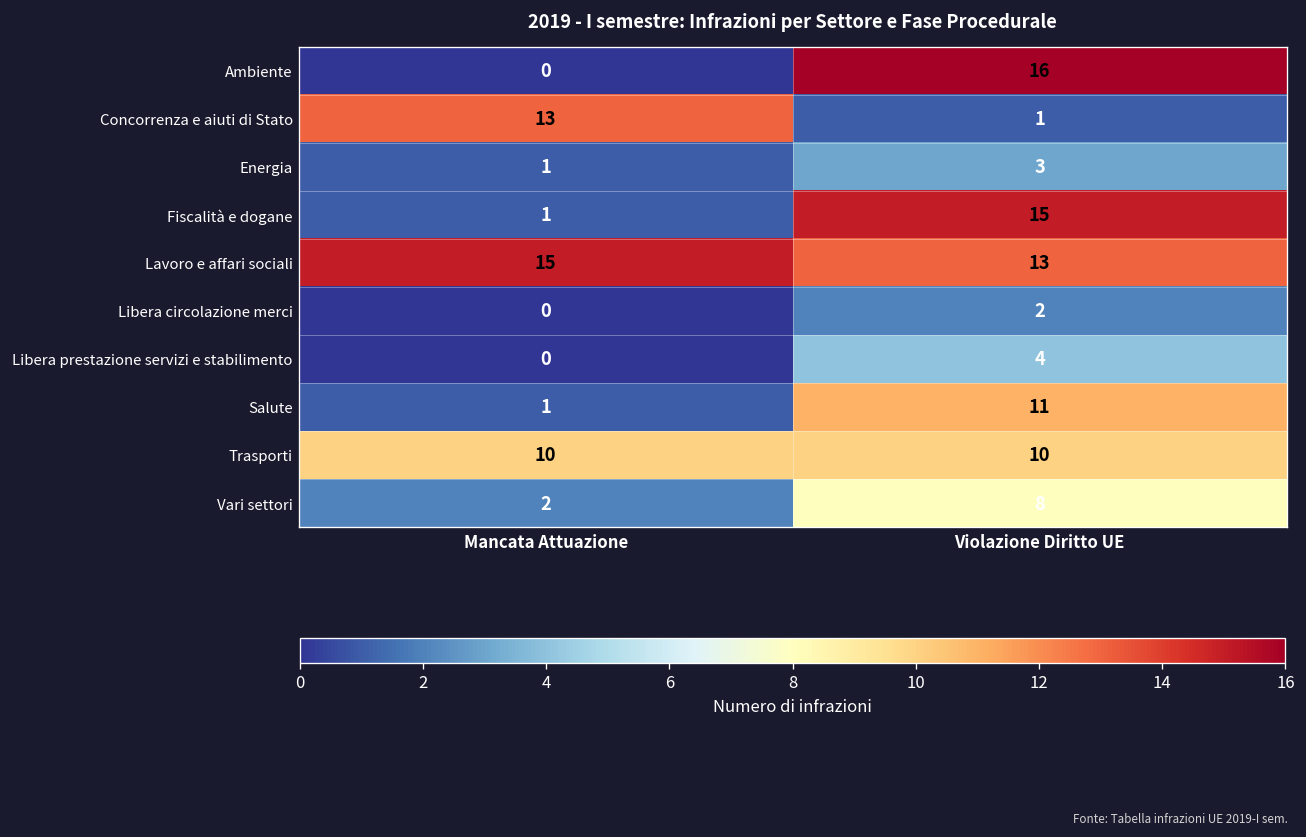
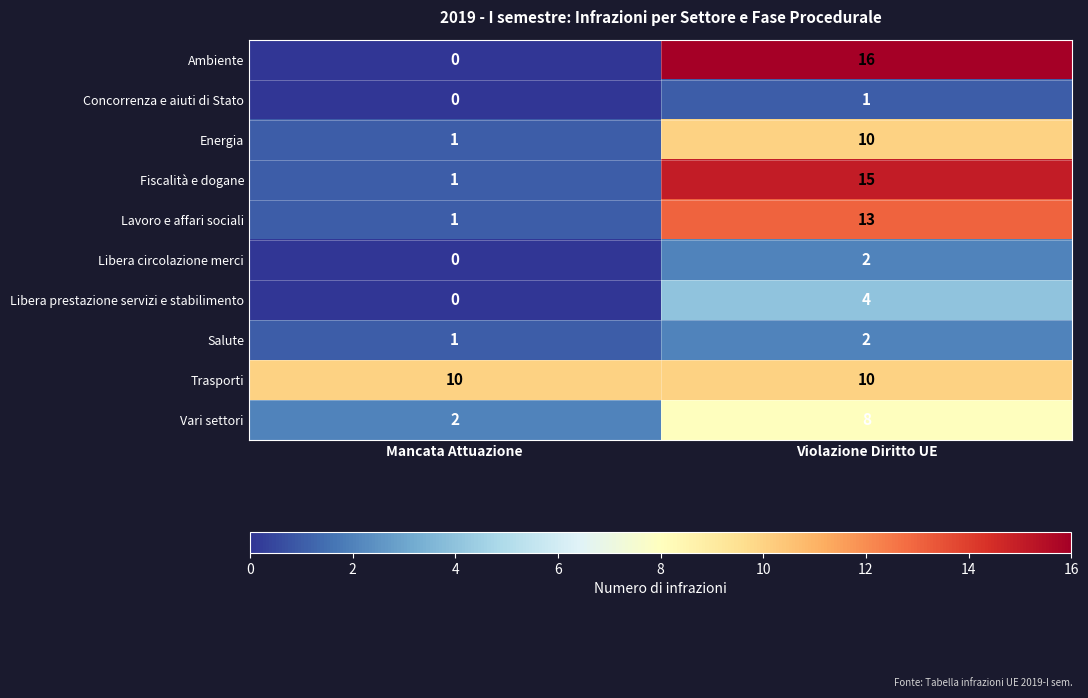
Concorrenza e aiuti di Stato, Mancata Attuazione: 13 -> 0
Energia, Violazione Diritto UE: 3 -> 10
Lavoro e affari sociali, Mancata Attuazione: 15 -> 1
Salute, Violazione Diritto UE: 11 -> 2
